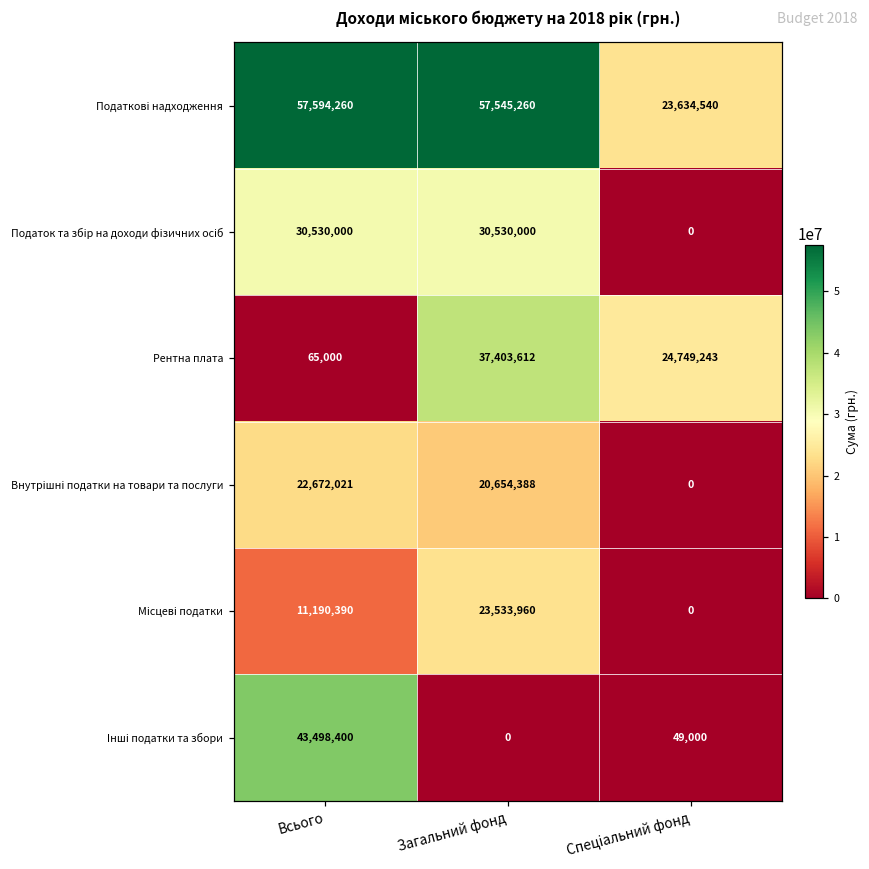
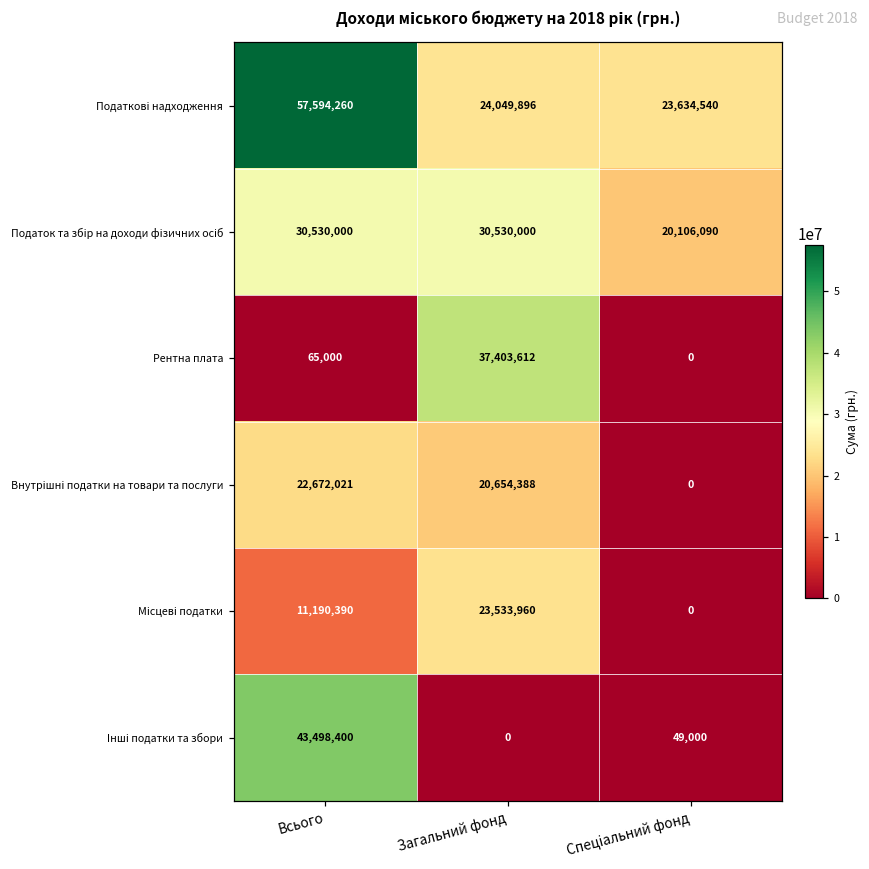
Податкові надходження, Загальний фонд: 57,545,260 -> 24,049,896
Податок та збір на доходи фізичних осіб, Спеціальний фонд: 0 -> 20,106,090
Рентна плата, Спеціальний фонд: 24,749,243 -> 0
